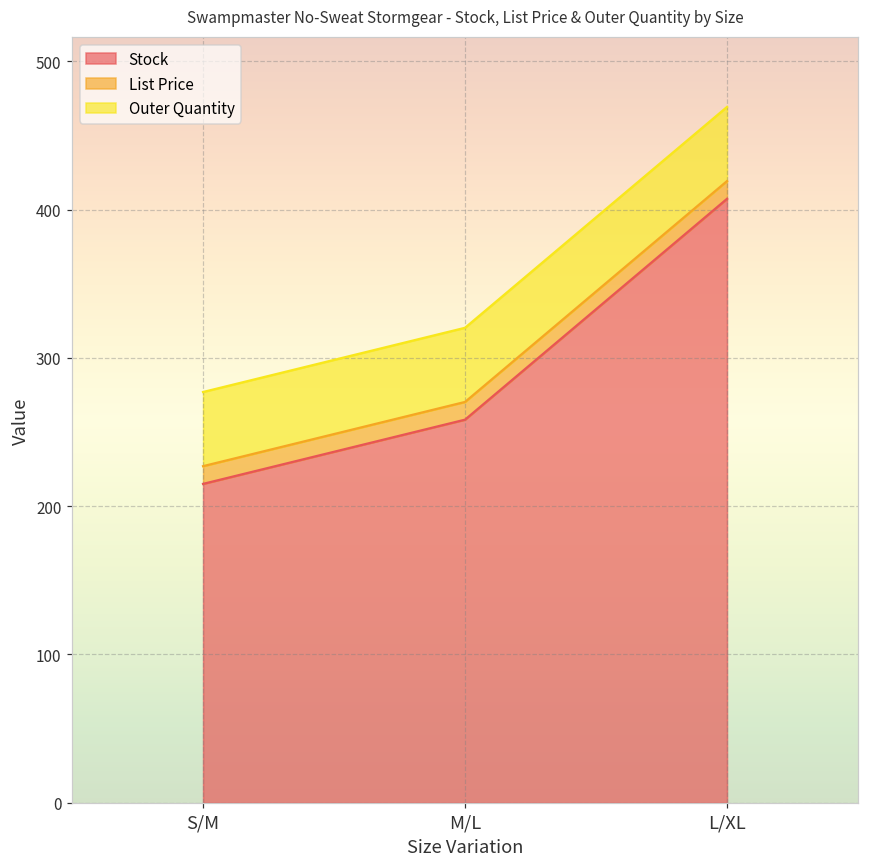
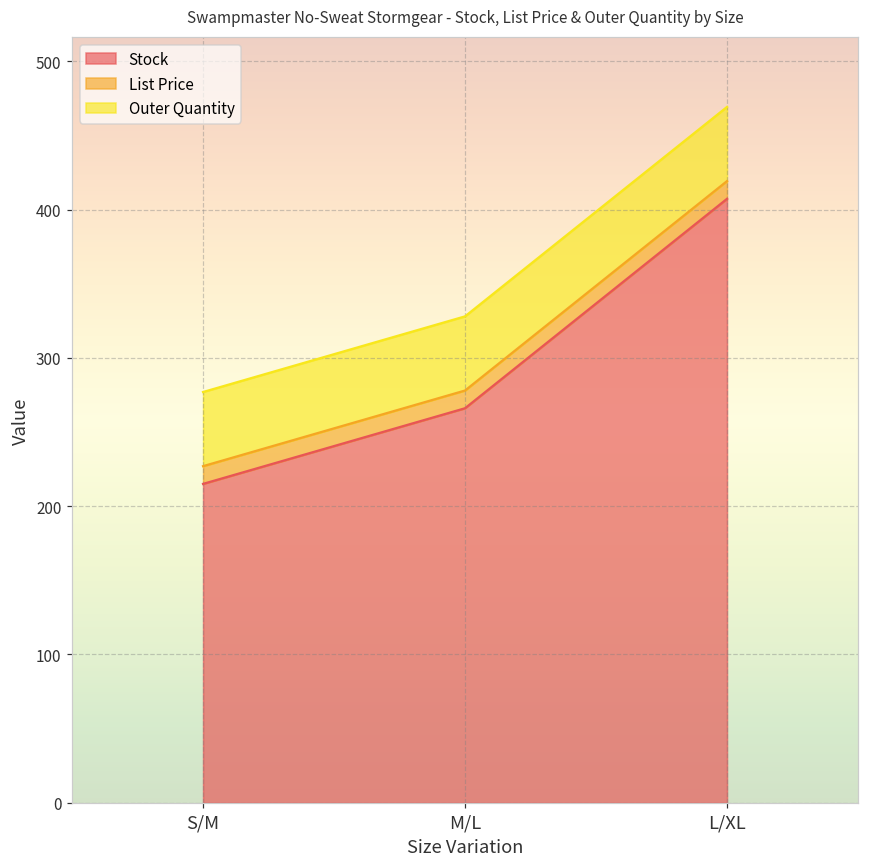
Stock, M/L: 258 -> 266
